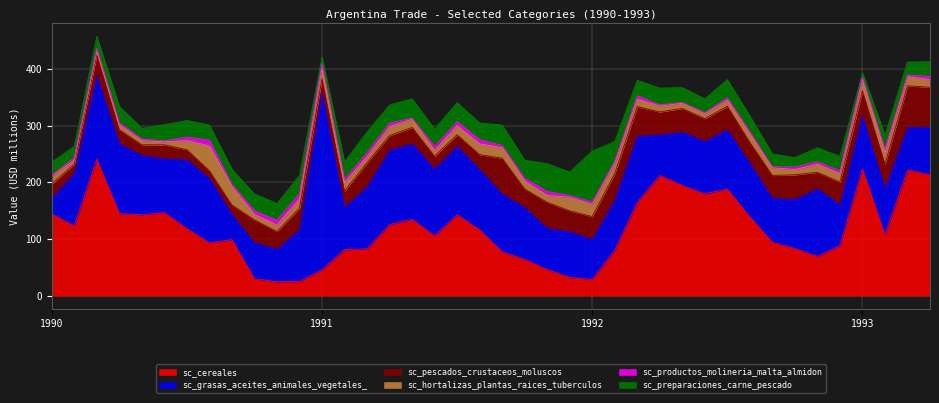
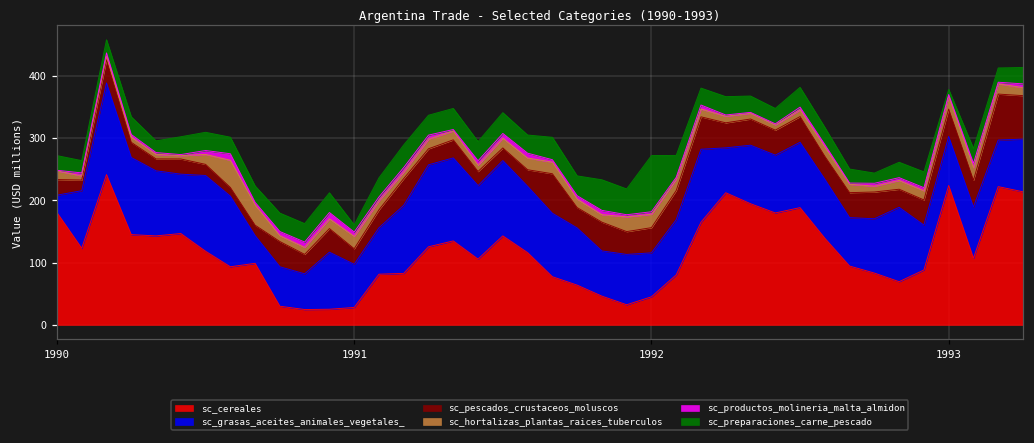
sc_cereales, 1990: 140 -> 180
sc_cereales, 1991: 50 -> 30
sc_grasas_aceites_animales_vegetales_, 1991: 310 -> 70
sc_cereales, 1992: 30 -> 50
sc_grasas_aceites_animales_vegetales_, 1993: 90 -> 80
